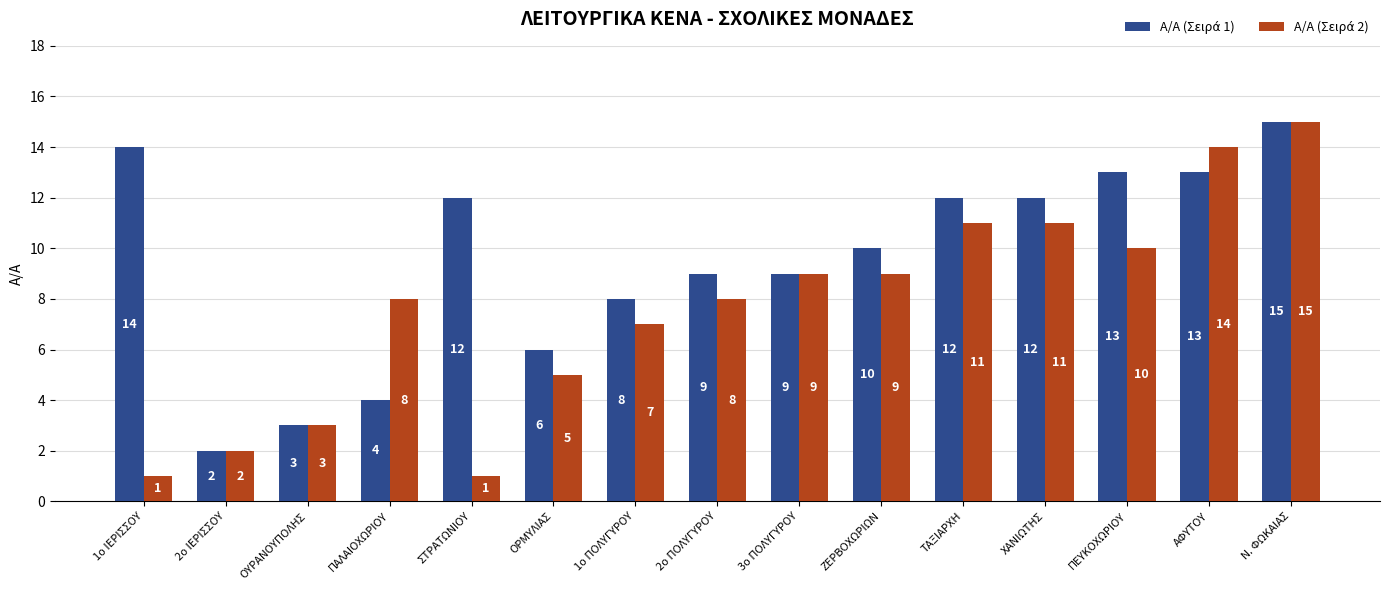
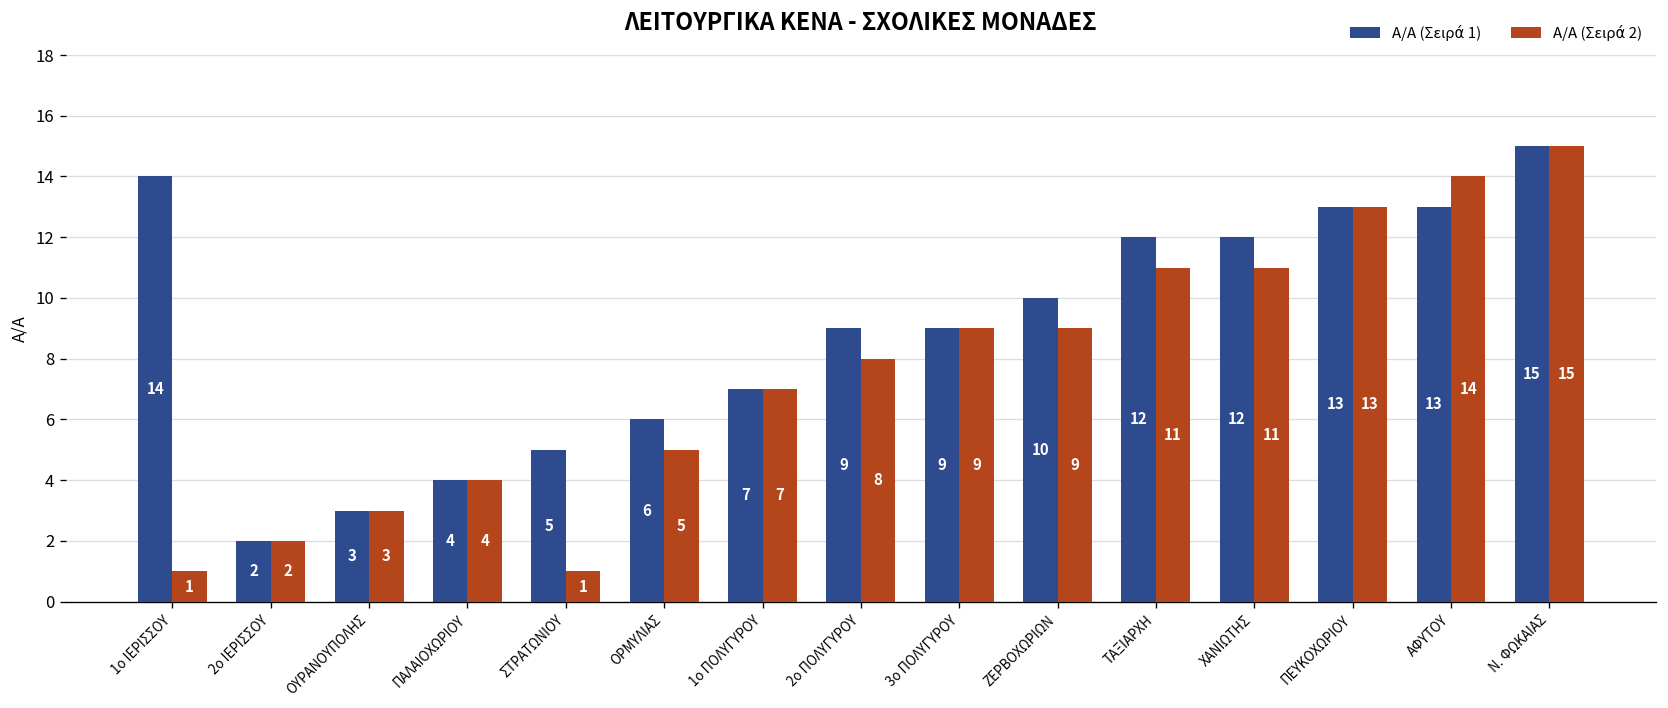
Α/Α (Σειρά 2), ΠΑΛΑΙΟΧΩΡΙΟΥ: 8 -> 4
Α/Α (Σειρά 1), ΣΤΡΑΤΩΝΙΟΥ: 12 -> 5
Α/Α (Σειρά 1), 1ο ΠΟΛΥΓΥΡΟΥ: 8 -> 7
Α/Α (Σειρά 2), ΠΕΥΚΟΧΩΡΙΟΥ: 10 -> 13
